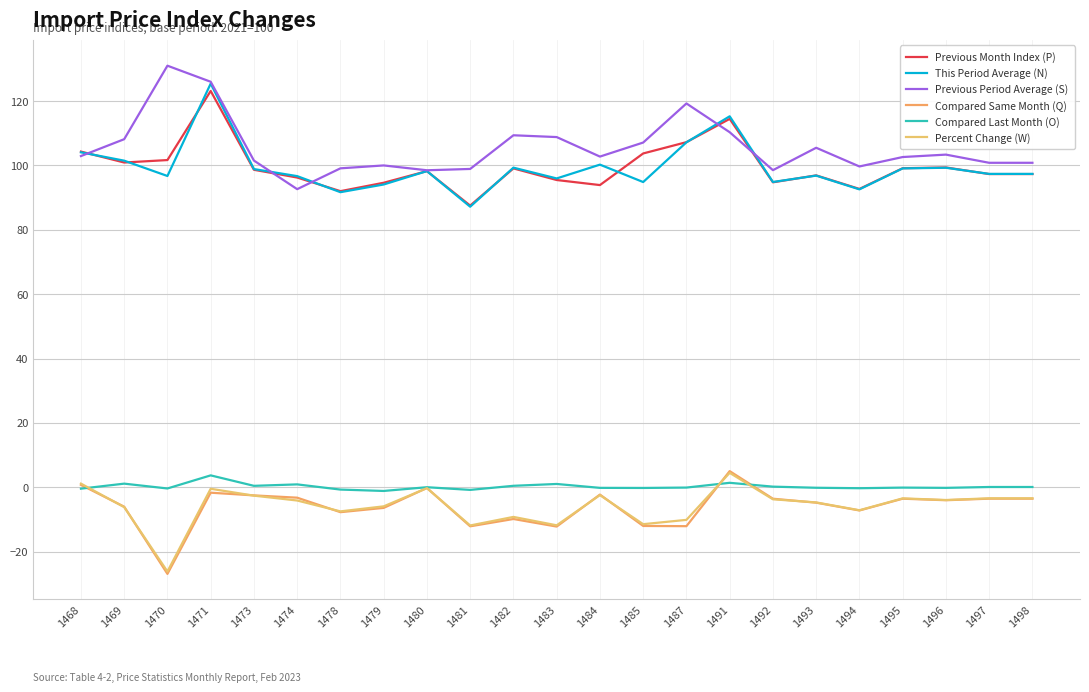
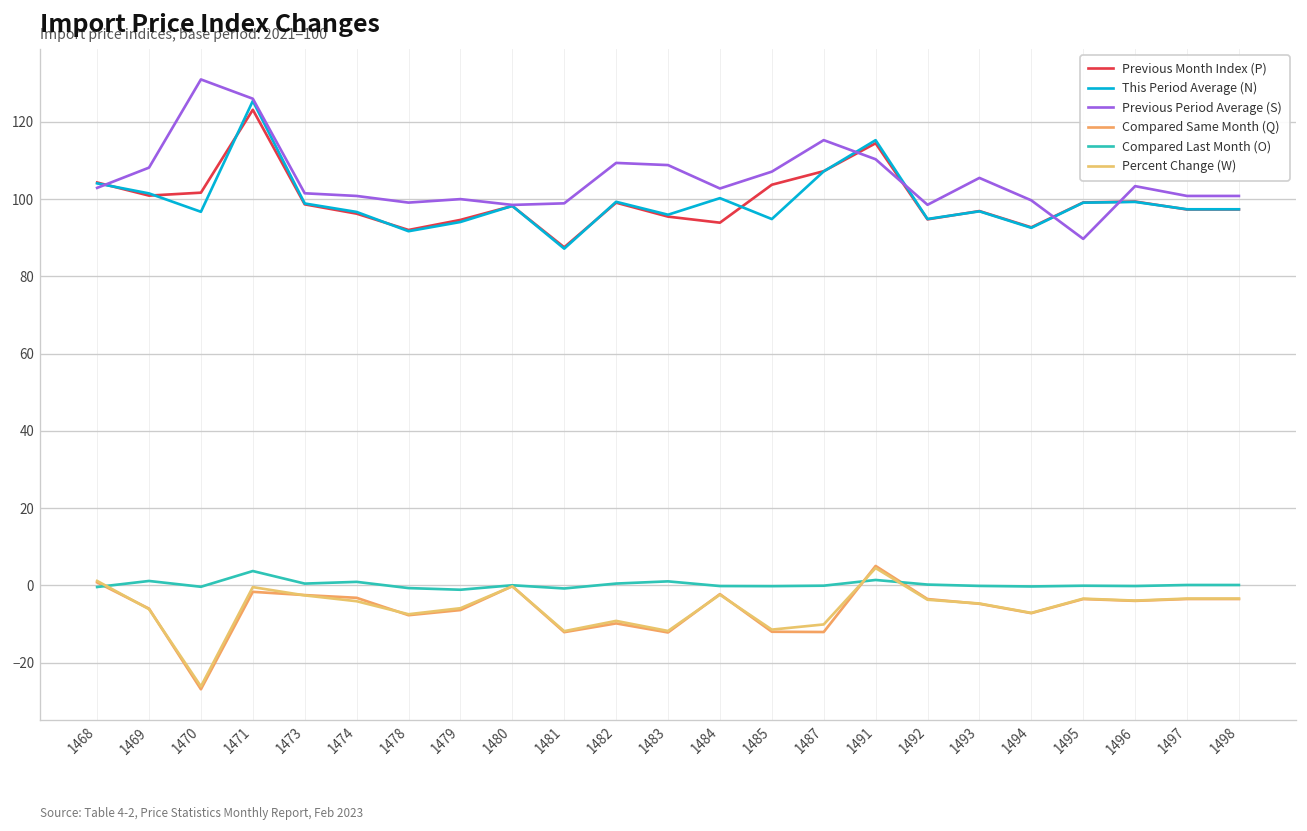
Previous Period Average (S), 1474: 93 -> 101
Previous Period Average (S), 1487: 119 -> 115
Previous Period Average (S), 1495: 103 -> 90
